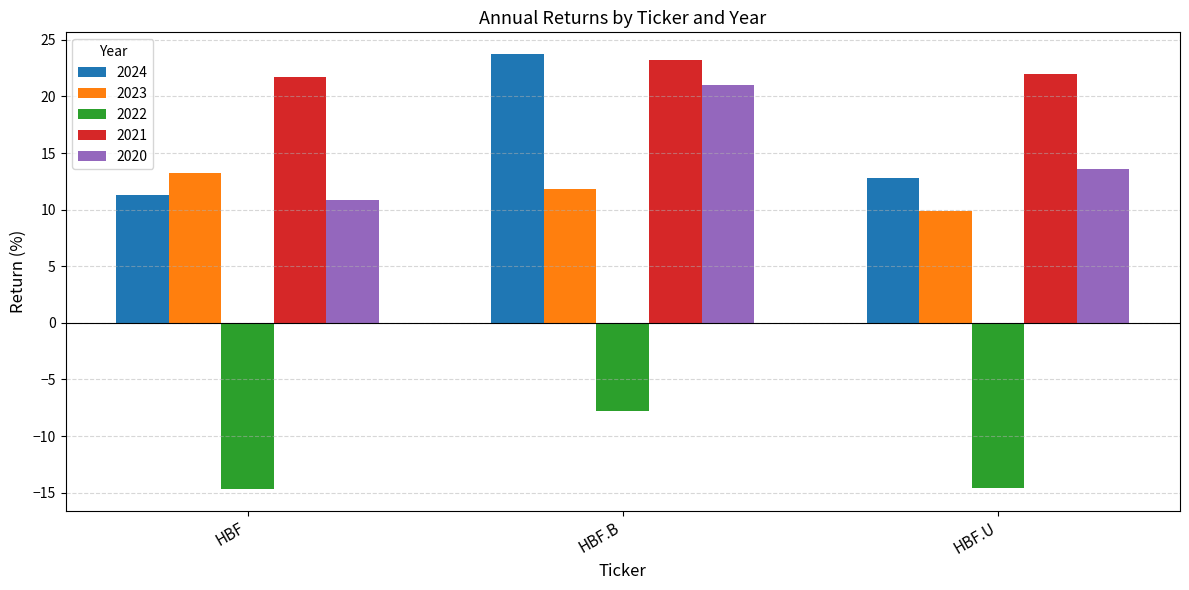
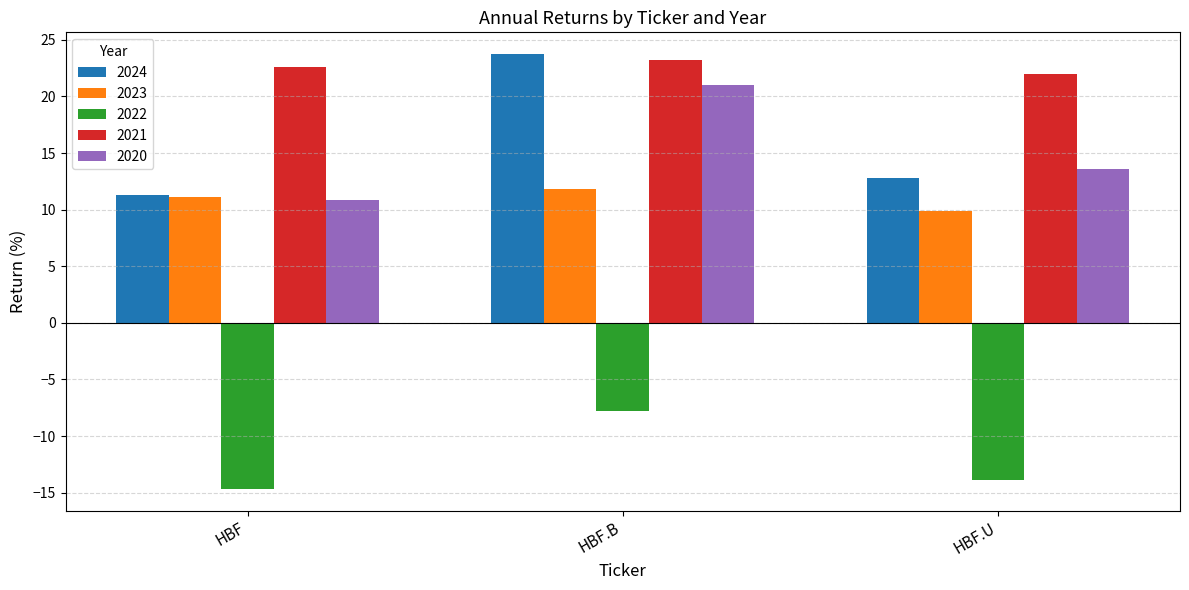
2023, HBF: 13.3 -> 11.1
2021, HBF: 21.8 -> 22.6
2022, HBF.U: -14.6 -> -13.9
